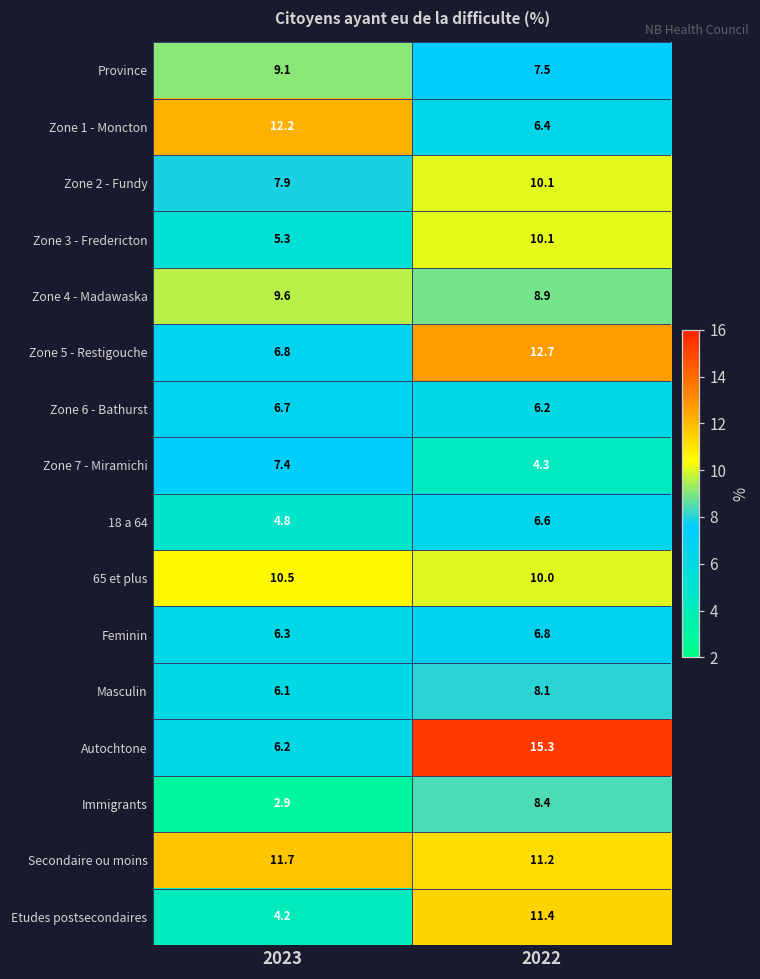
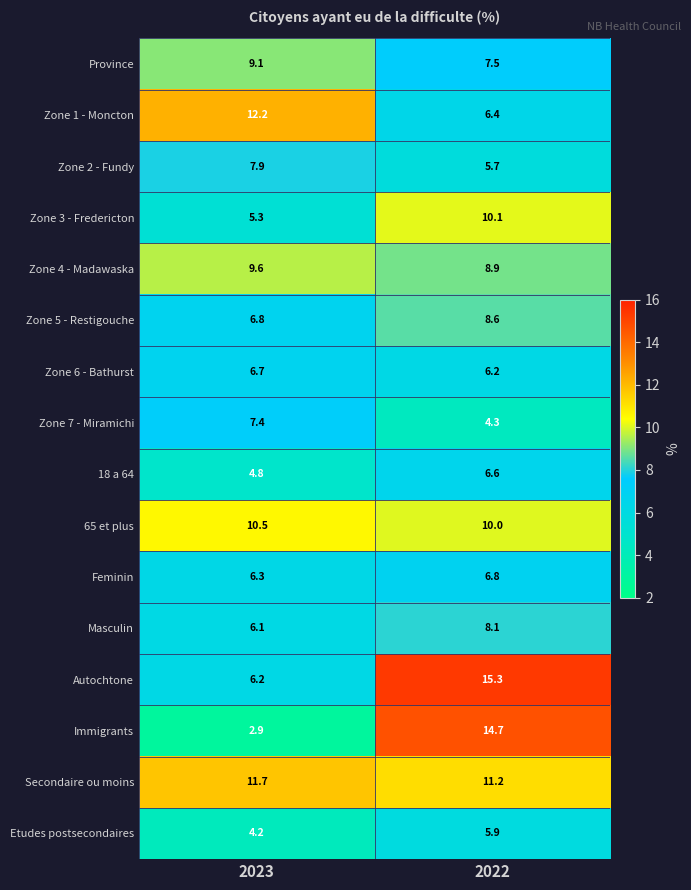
Zone 2 - Fundy, 2022: 10.1 -> 5.7
Zone 5 - Restigouche, 2022: 12.7 -> 8.6
Immigrants, 2022: 8.4 -> 14.7
Etudes postsecondaires, 2022: 11.4 -> 5.9
